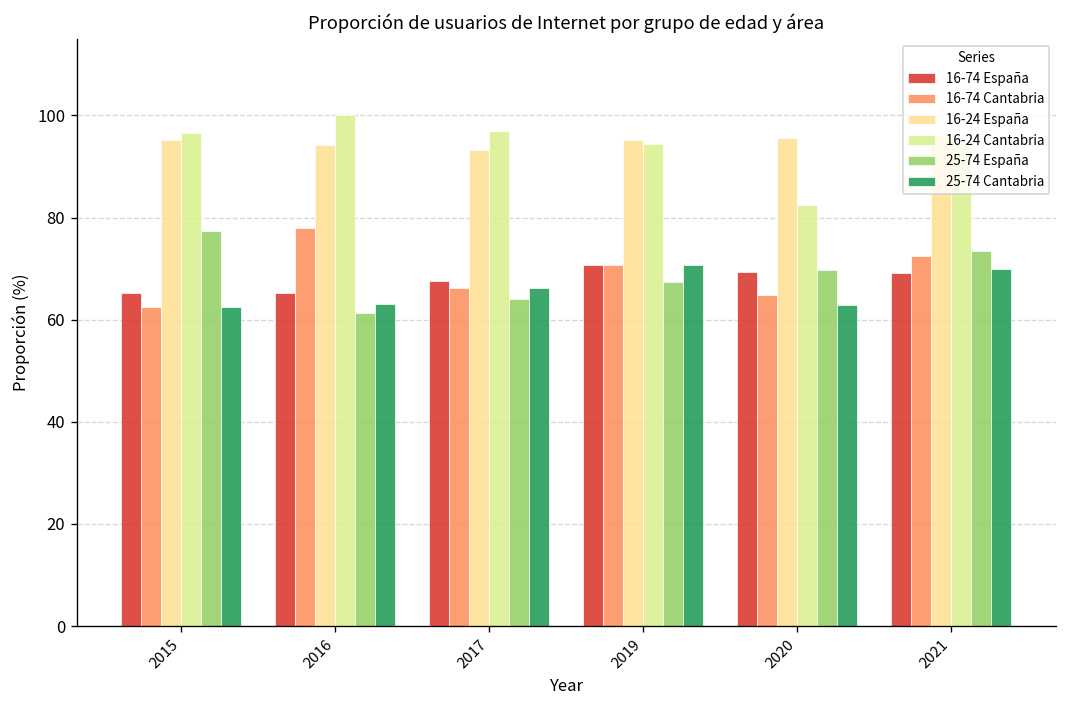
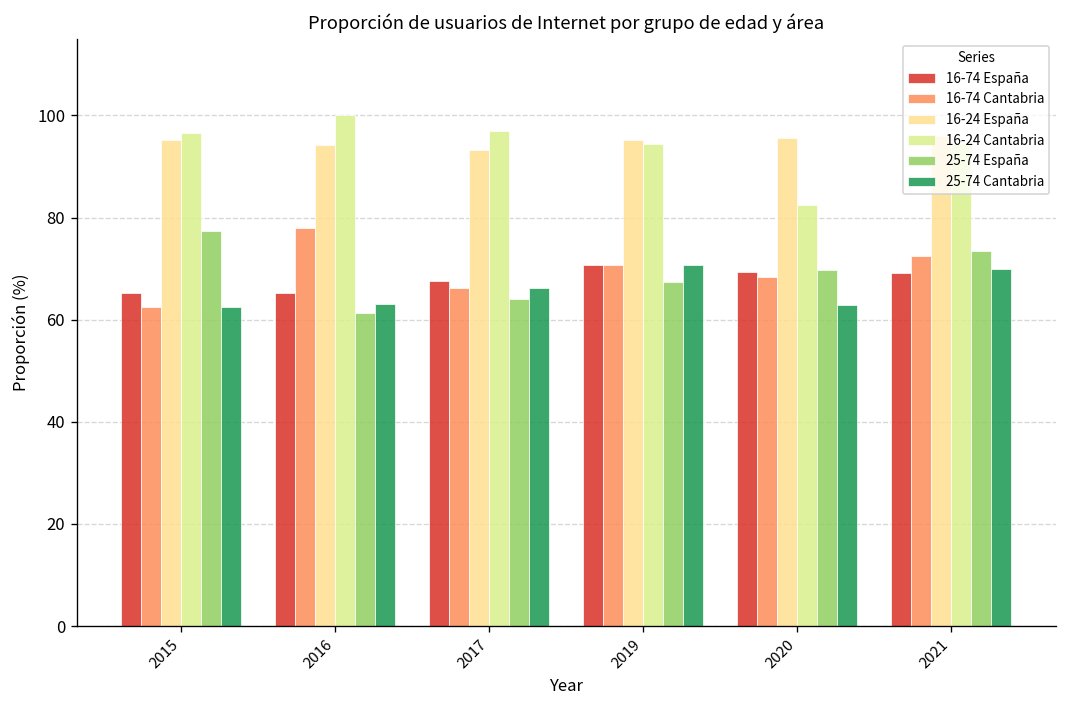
16-74 Cantabria, 2020: 65 -> 68
